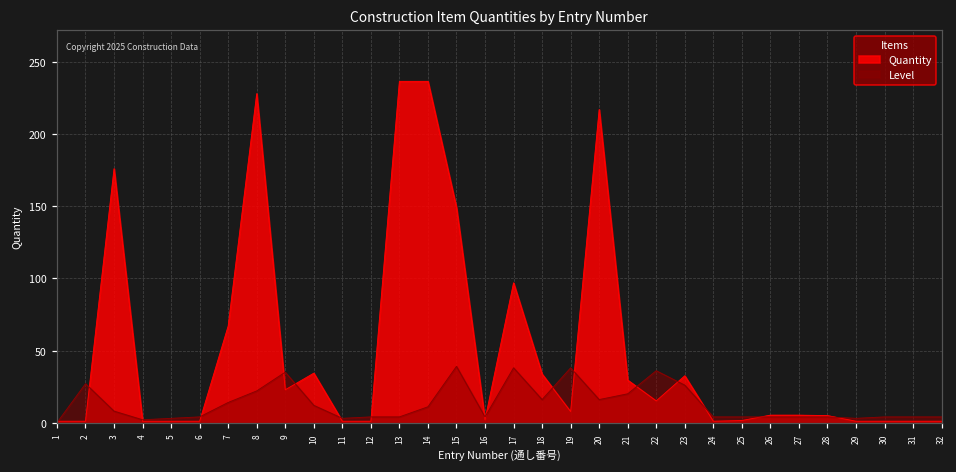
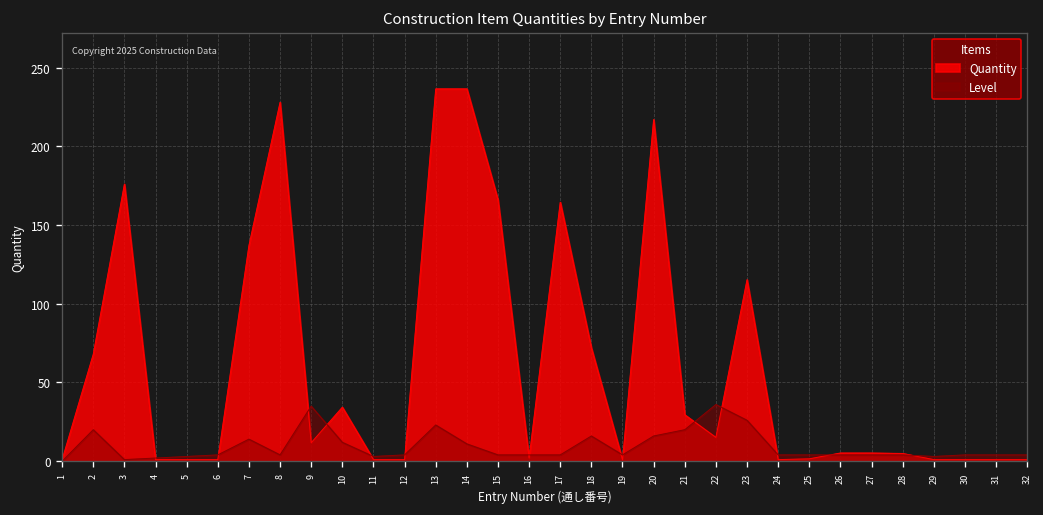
Quantity, 2: 1 -> 68
Level, 2: 27 -> 20
Level, 3: 8 -> 1
Quantity, 7: 67 -> 137
Level, 8: 22 -> 4
Quantity, 9: 23 -> 12
Level, 13: 4 -> 23
Quantity, 15: 149 -> 166
Level, 15: 39 -> 4
Quantity, 17: 97 -> 165
Level, 17: 38 -> 4
Quantity, 18: 34 -> 72
Quantity, 19: 8 -> 1
Level, 19: 38 -> 4
Quantity, 23: 33 -> 115
